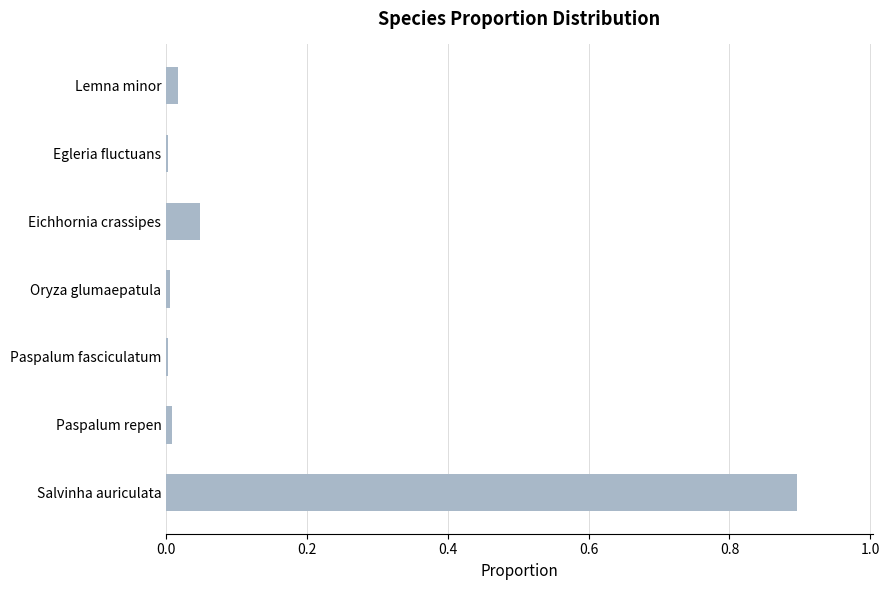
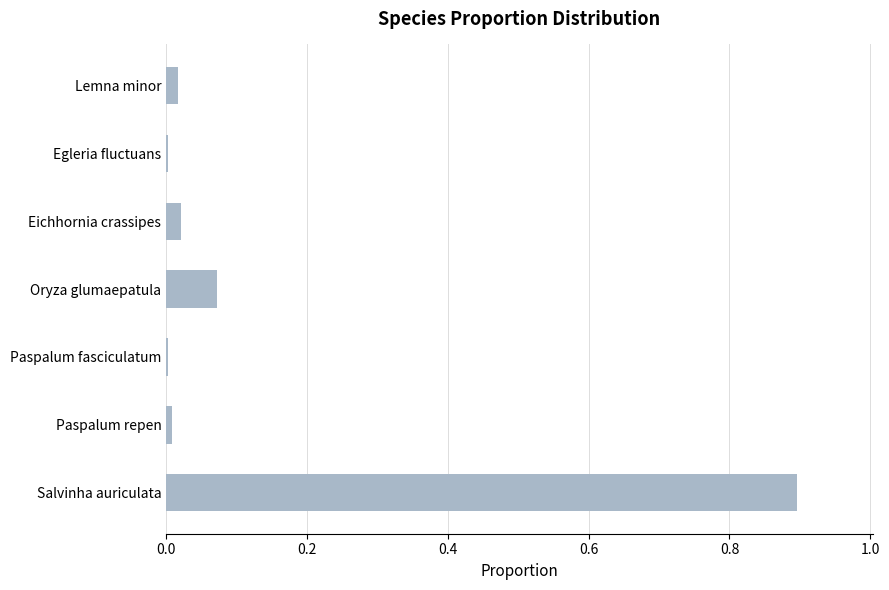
Eichhornia crassipes: 0.05 -> 0.02
Oryza glumaepatula: 0.00 -> 0.07
